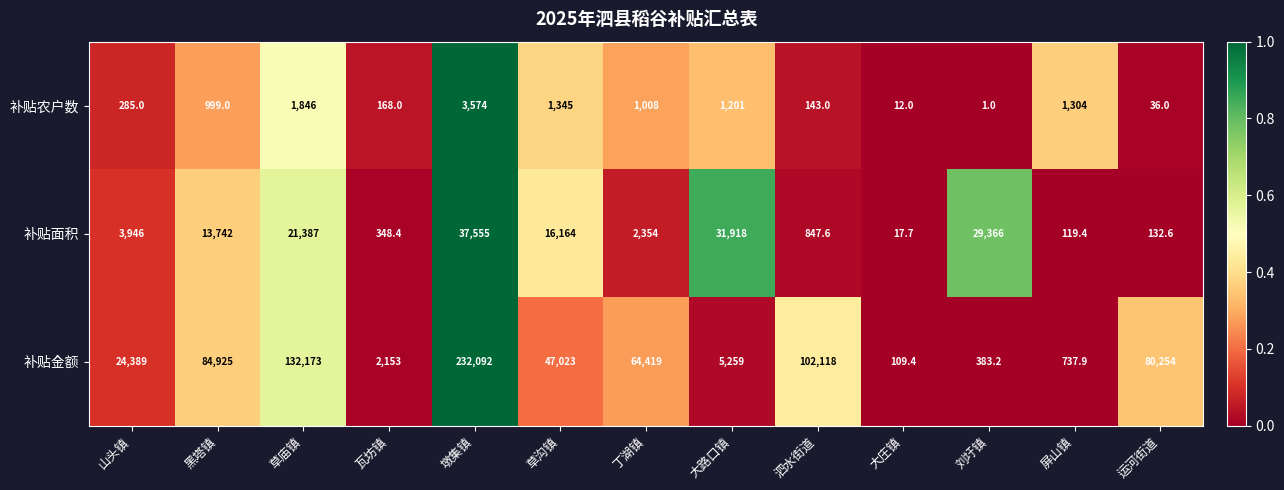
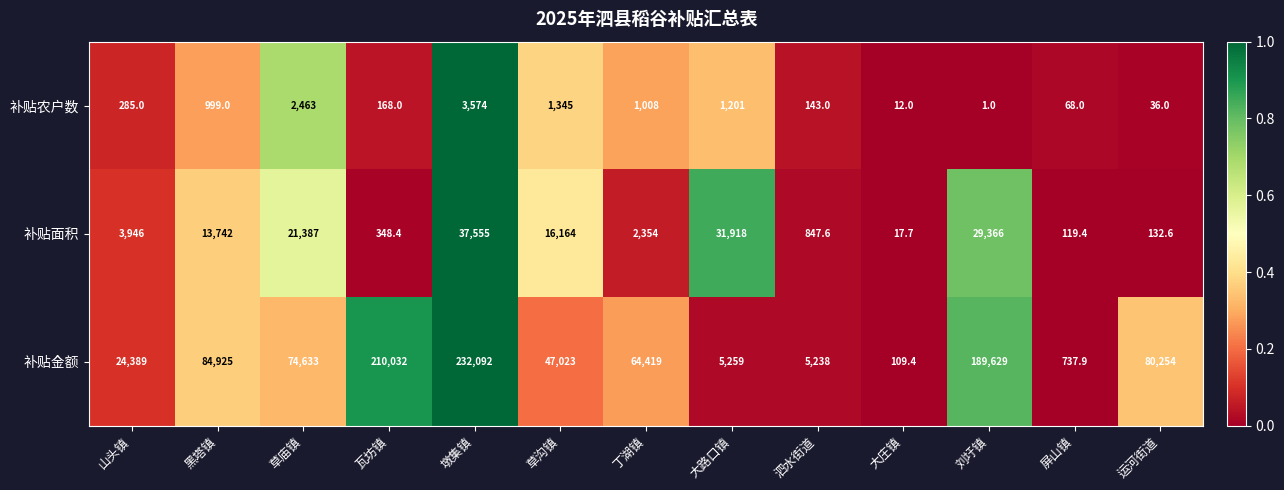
补贴农户数, 草庙镇: 1,846 -> 2,463
补贴农户数, 屏山镇: 1,304 -> 68.0
补贴金额, 草庙镇: 132,173 -> 74,633
补贴金额, 瓦坊镇: 2,153 -> 210,032
补贴金额, 泗水街道: 102,118 -> 5,238
补贴金额, 刘圩镇: 383.2 -> 189,629
